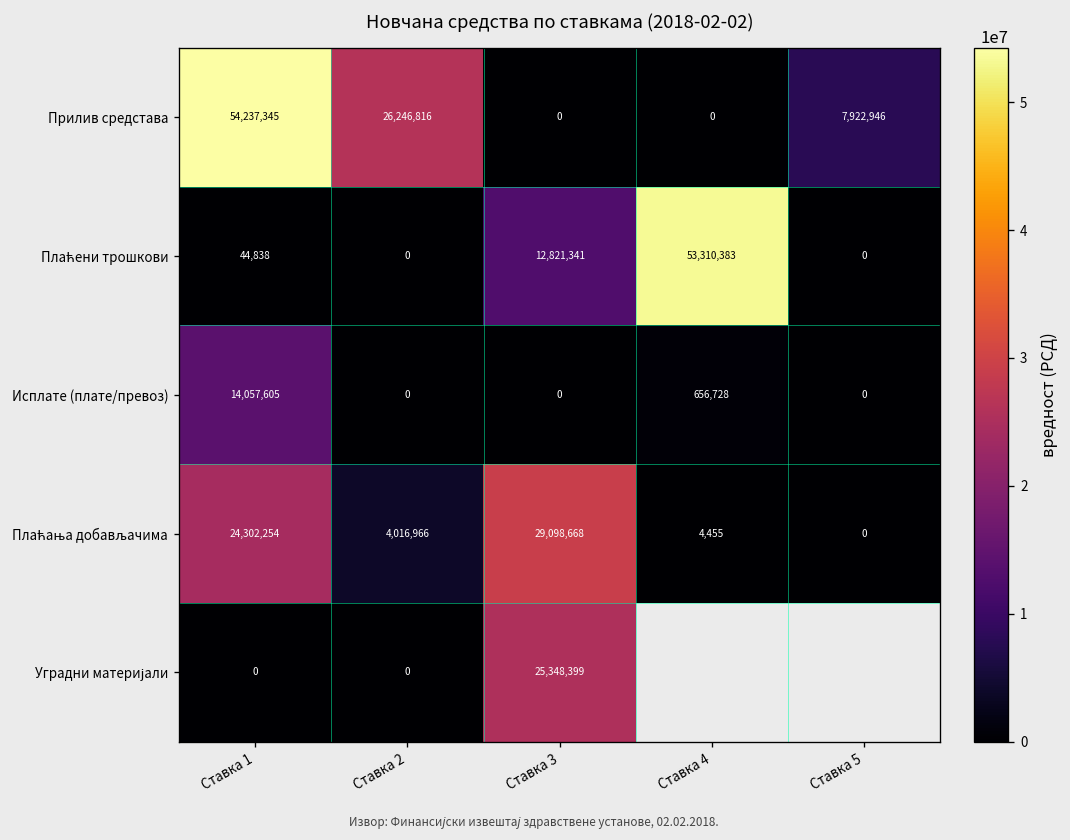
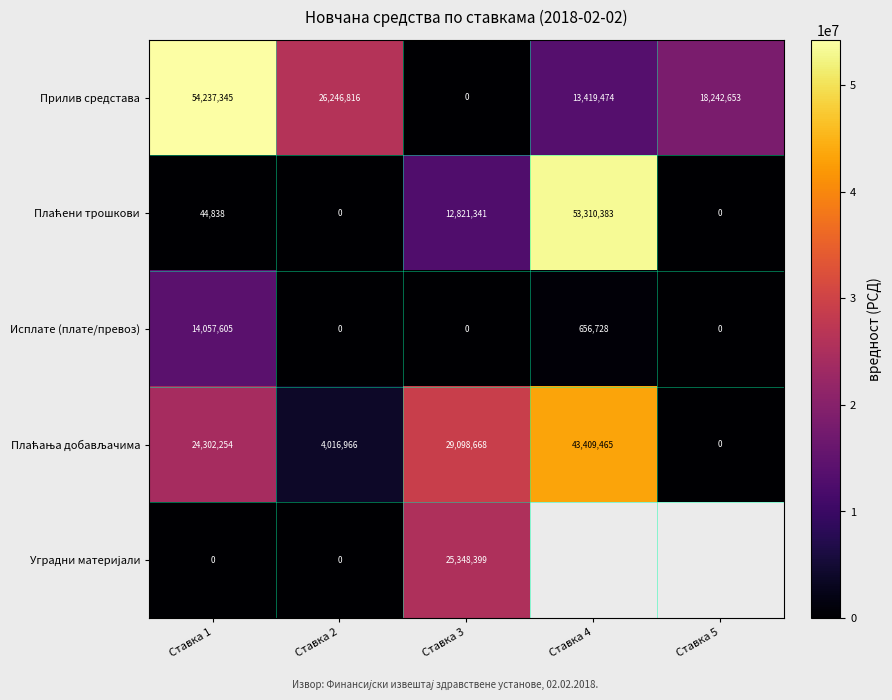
Прилив средстава, Ставка 4: 0 -> 13,419,474
Прилив средстава, Ставка 5: 7,922,946 -> 18,242,653
Плаћања добављачима, Ставка 4: 4,455 -> 43,409,465
